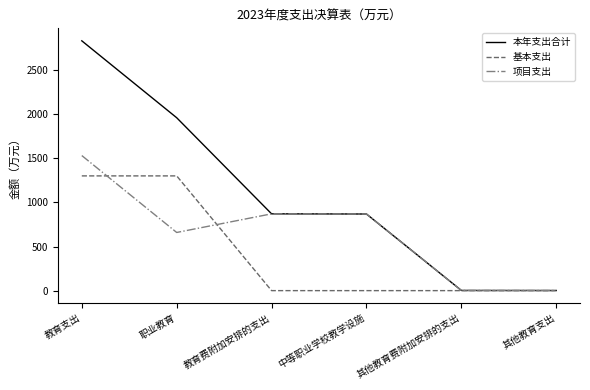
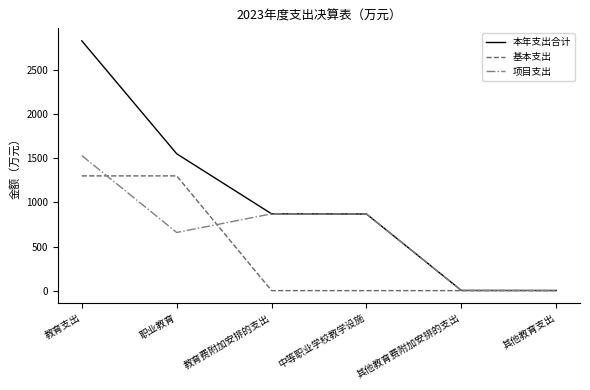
本年支出合计, 职业教育: 2000 -> 1600
